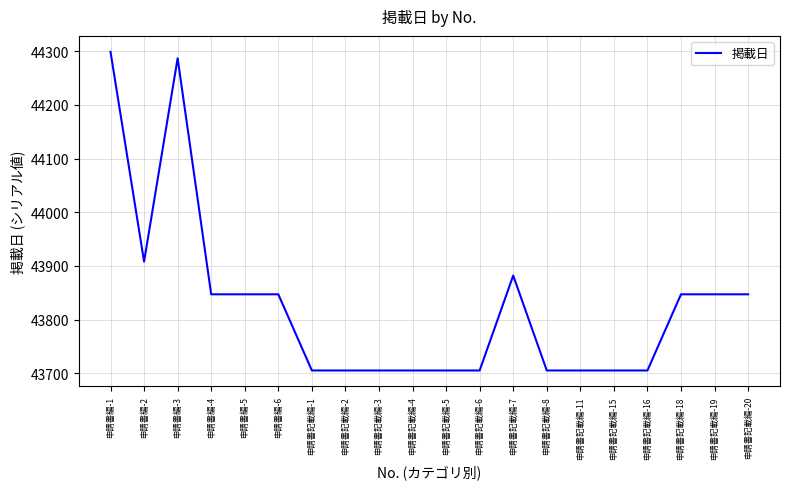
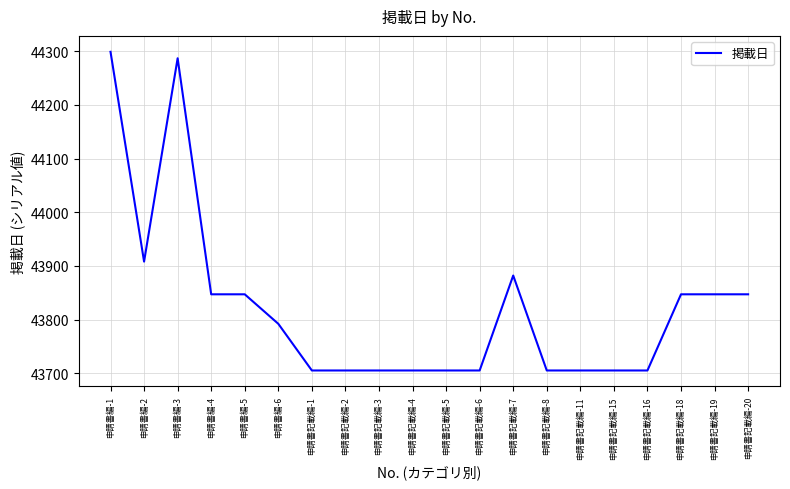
申請書編-6: 43850 -> 43790
